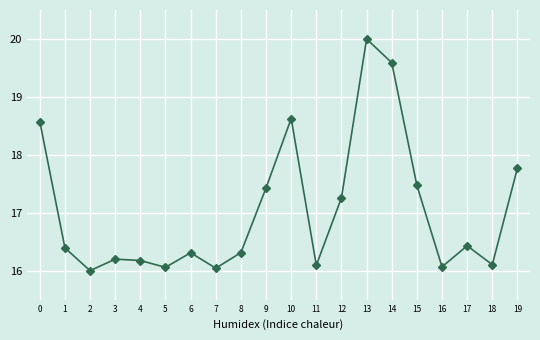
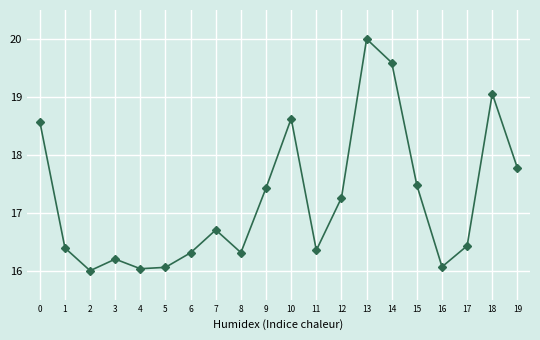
4: 16.2 -> 16.0
7: 16.0 -> 16.7
11: 16.1 -> 16.4
18: 16.1 -> 19.1
